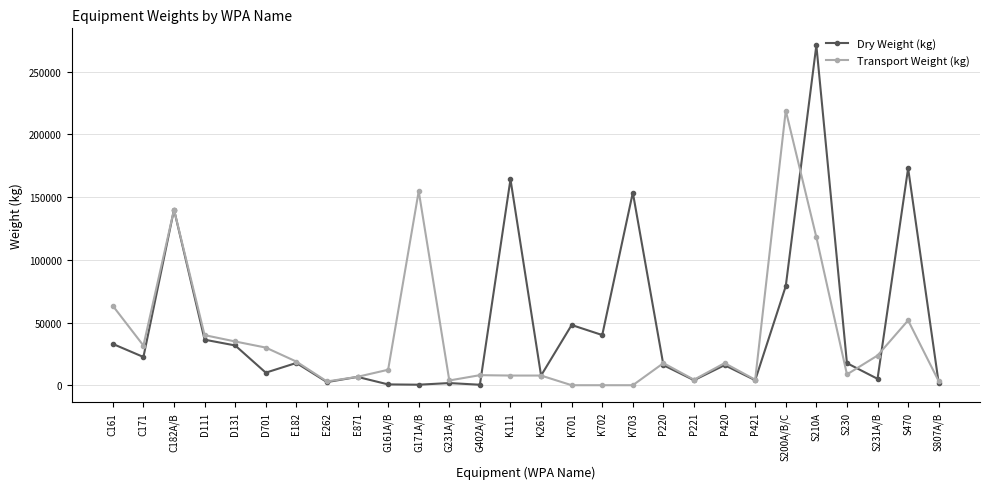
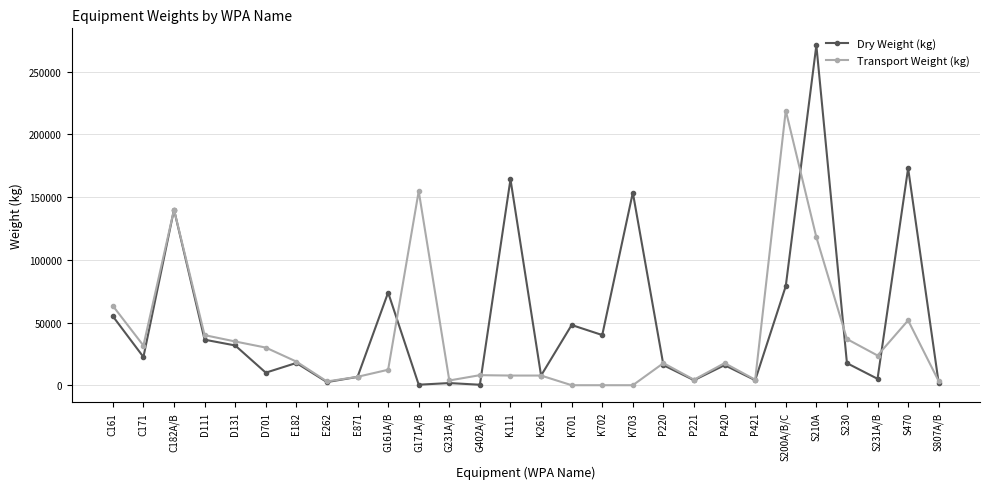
Dry Weight (kg), C161: 33000 -> 55000
Dry Weight (kg), G161A/B: 1000 -> 74000
Transport Weight (kg), S230: 9000 -> 37000
